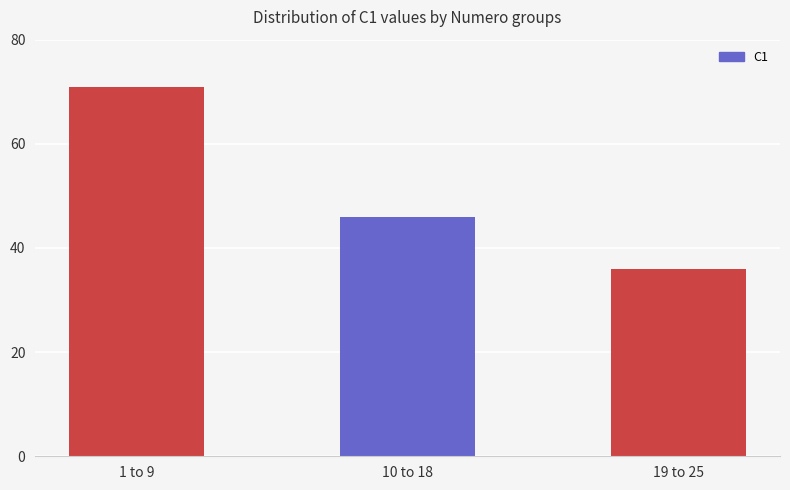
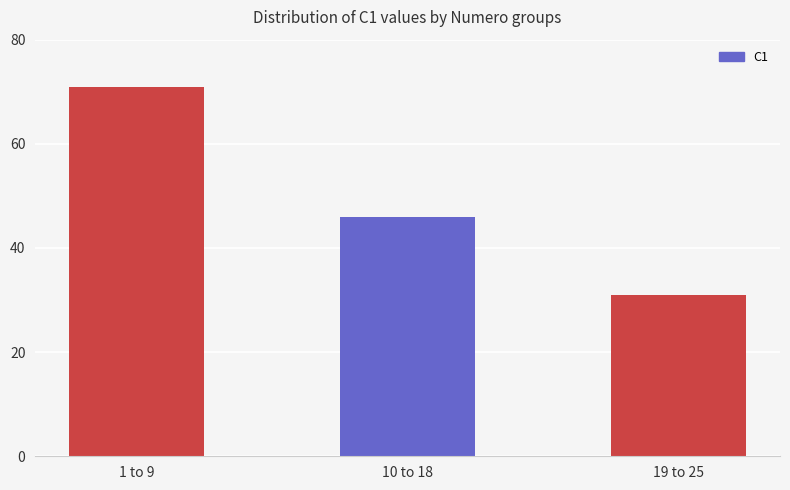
19 to 25: 36 -> 31
